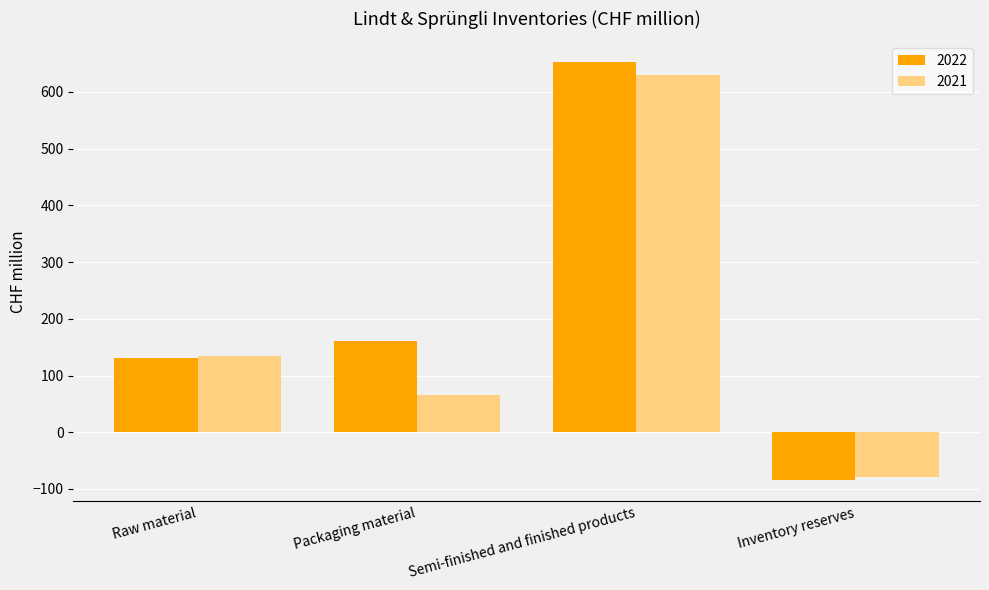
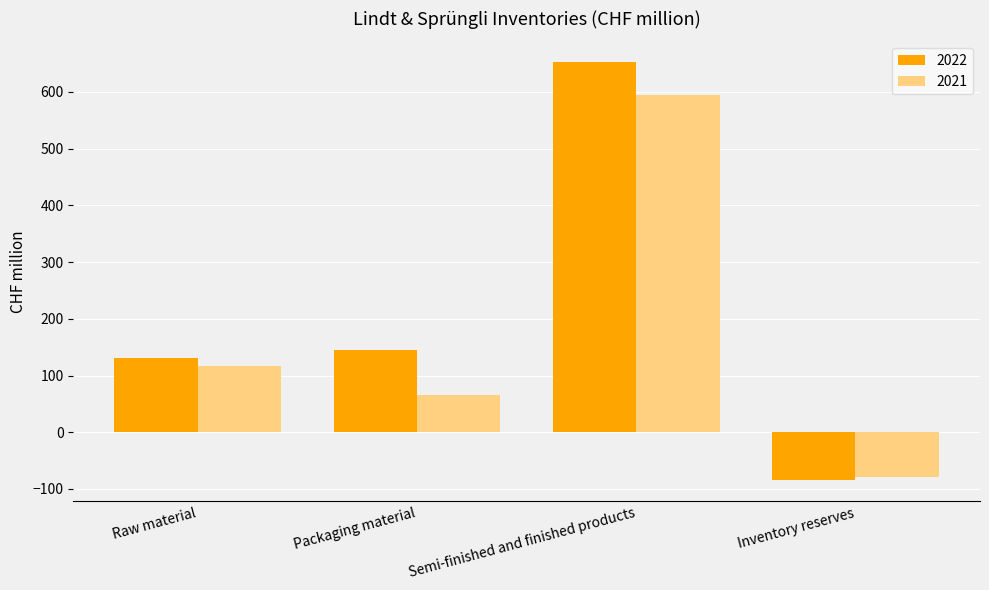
2021, Raw material: 130 -> 120
2022, Packaging material: 160 -> 140
2021, Semi-finished and finished products: 630 -> 590
